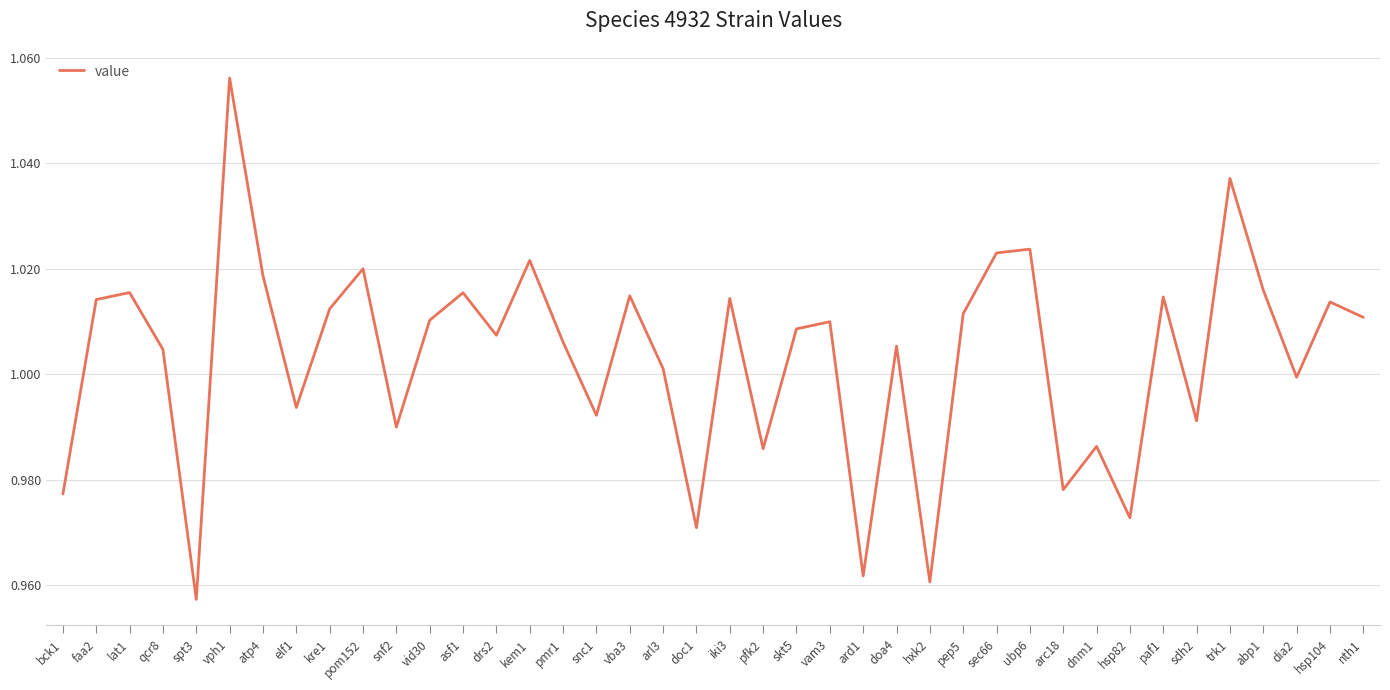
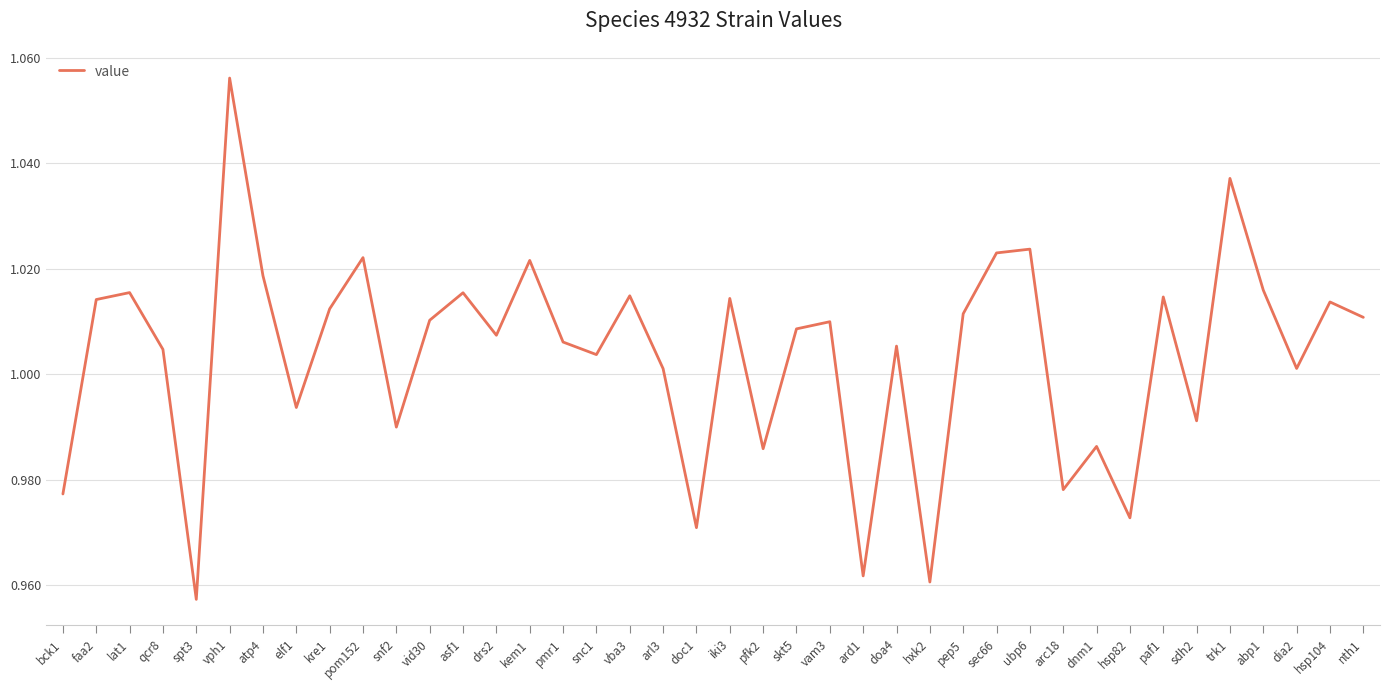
pom152: 1.020 -> 1.022
snc1: 0.992 -> 1.004
dia2: 0.999 -> 1.001
